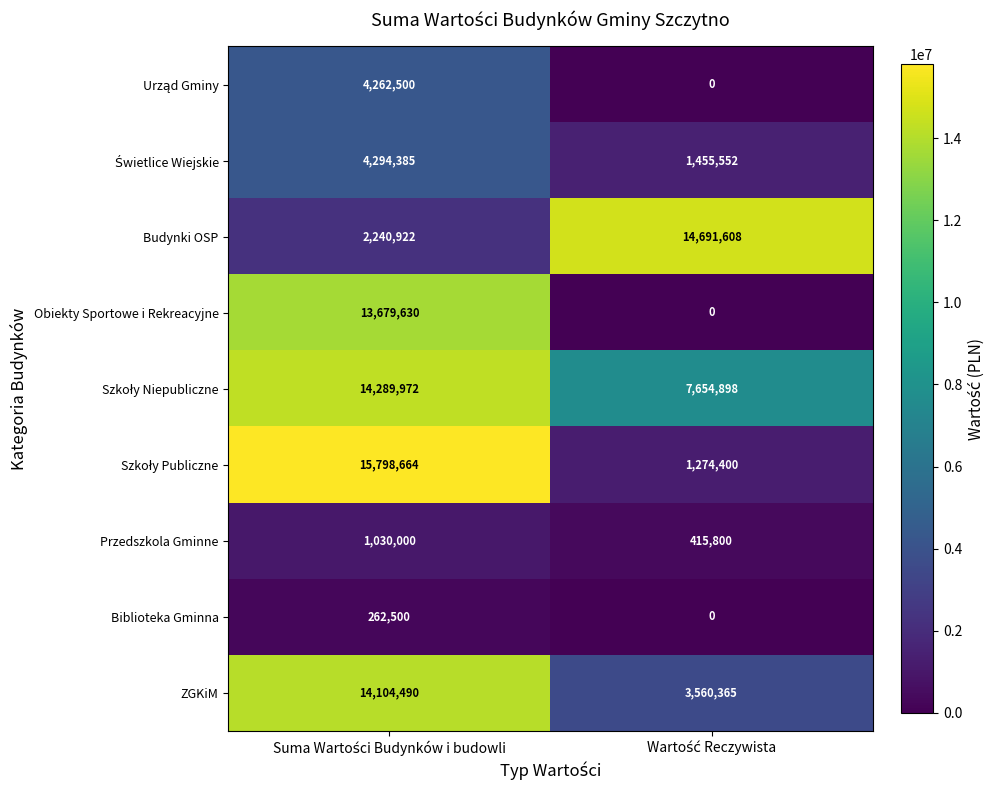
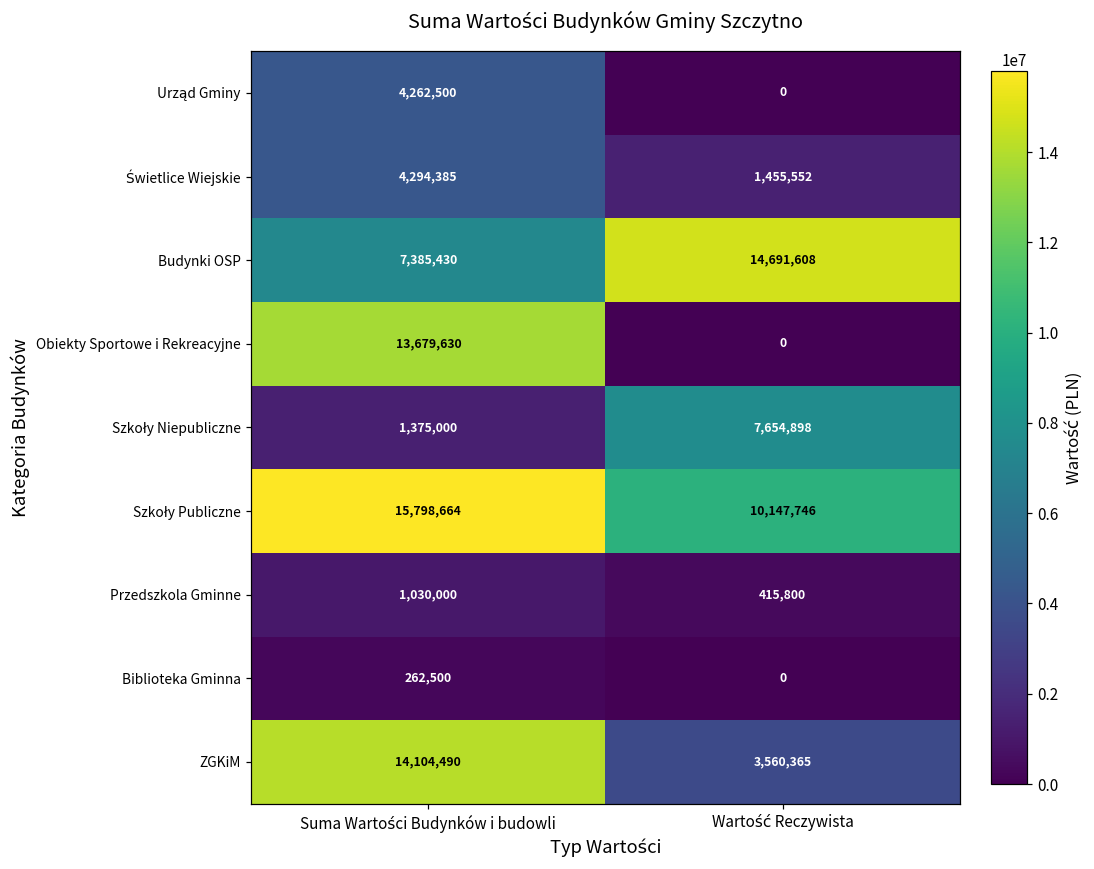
Budynki OSP, Suma Wartości Budynków i budowli: 2,240,922 -> 7,385,430
Szkoły Niepubliczne, Suma Wartości Budynków i budowli: 14,289,972 -> 1,375,000
Szkoły Publiczne, Wartość Reczywista: 1,274,400 -> 10,147,746
